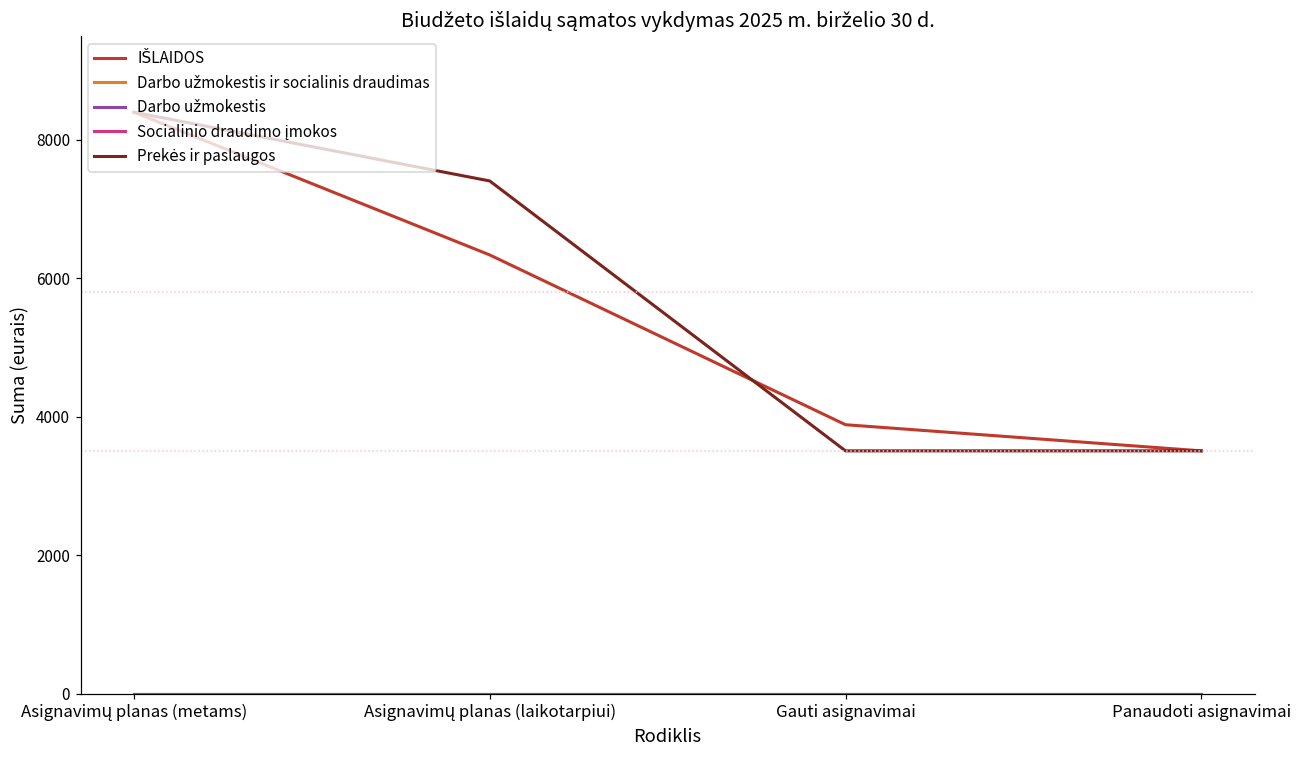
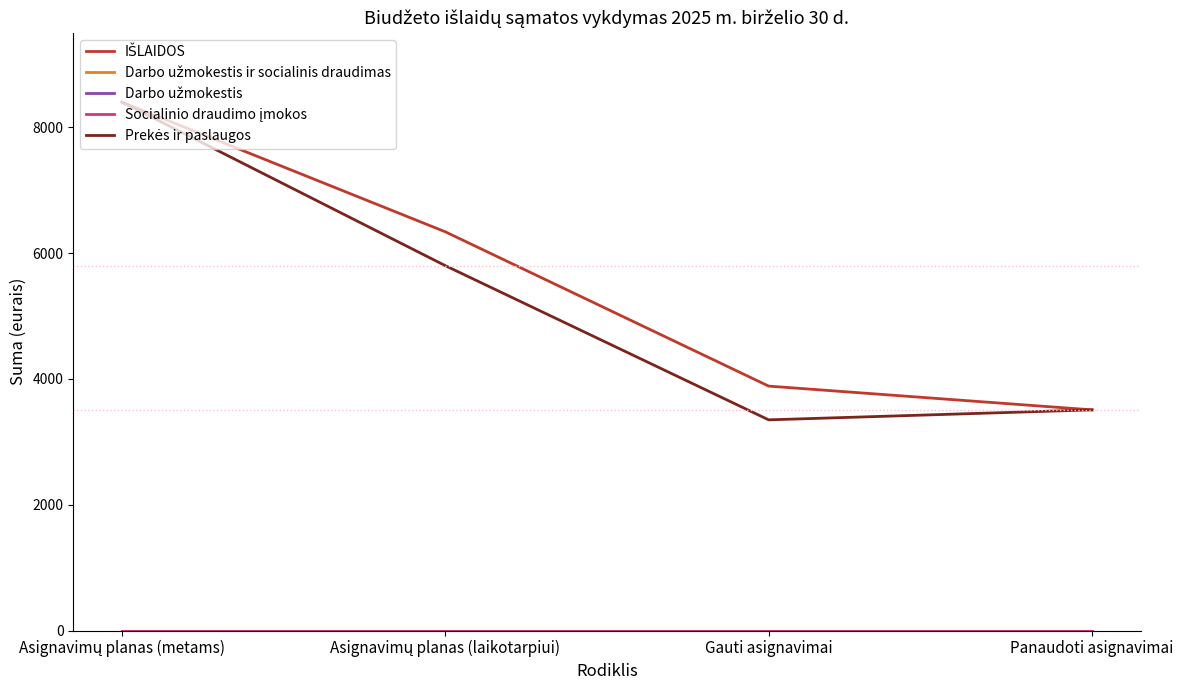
Prekės ir paslaugos, Asignavimų planas (laikotarpiui): 7400 -> 5800
Prekės ir paslaugos, Gauti asignavimai: 3500 -> 3300
